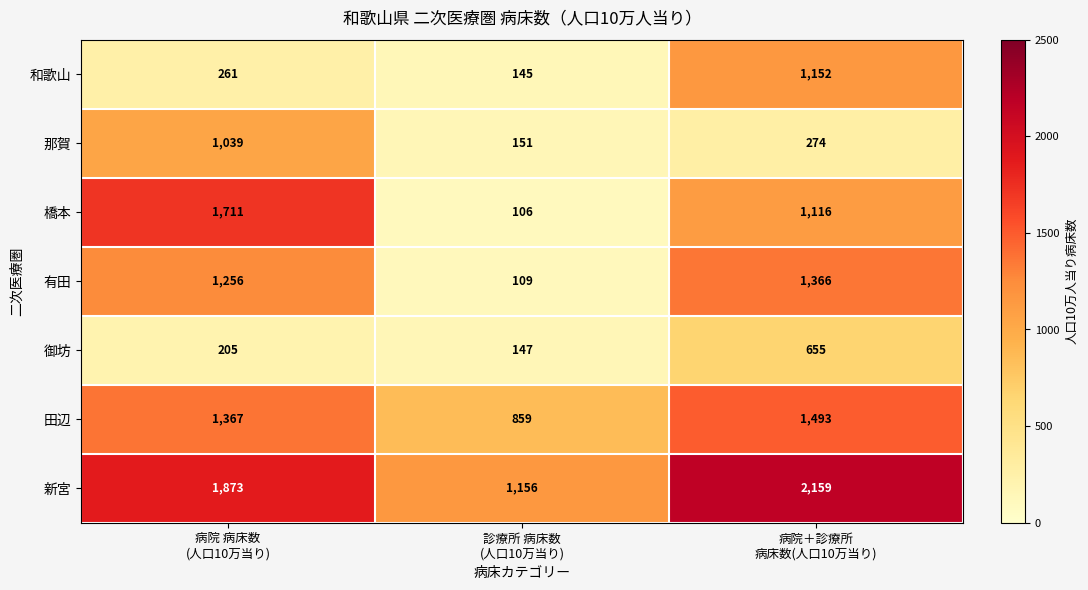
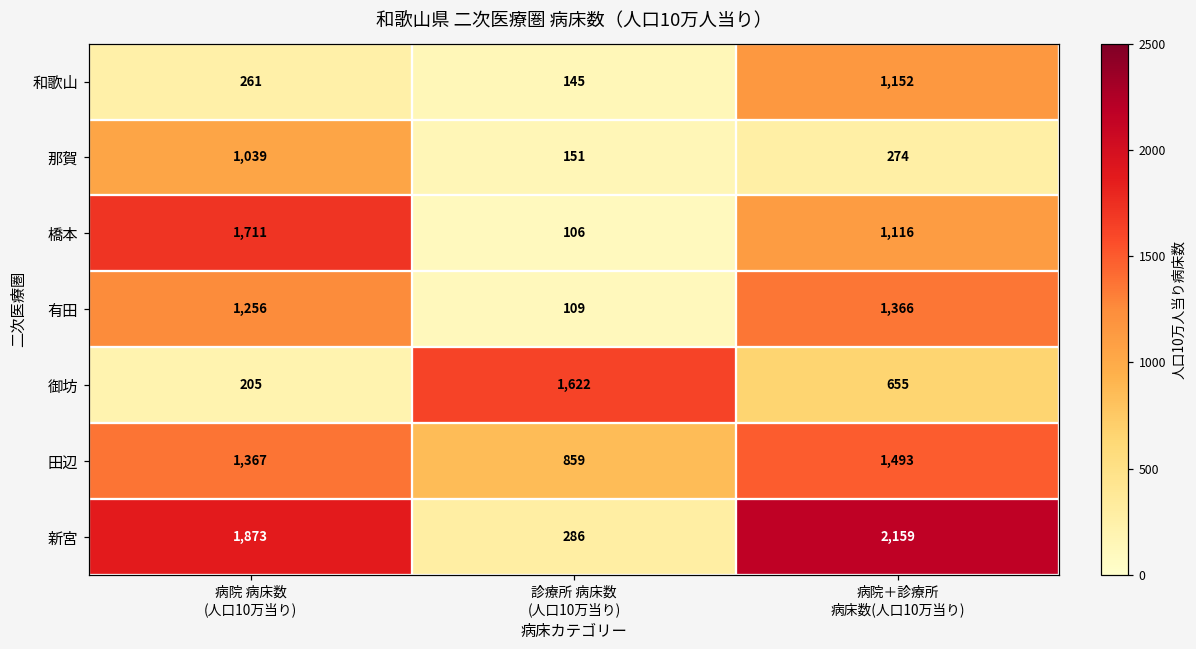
御坊, 診療所 病床数 (人口10万当り): 147 -> 1,622
新宮, 診療所 病床数 (人口10万当り): 1,156 -> 286
